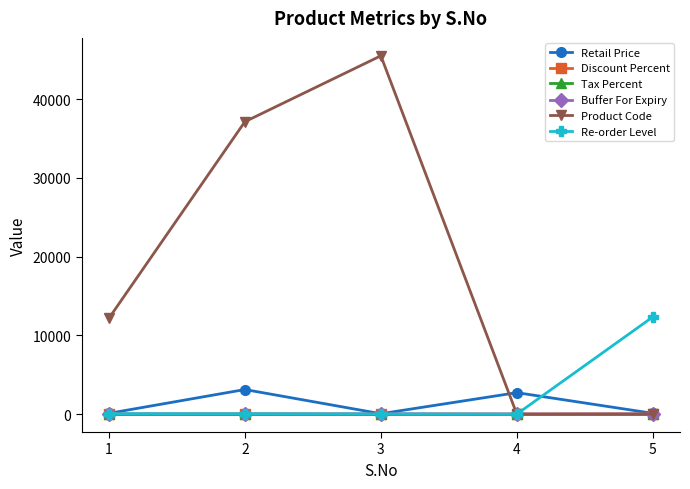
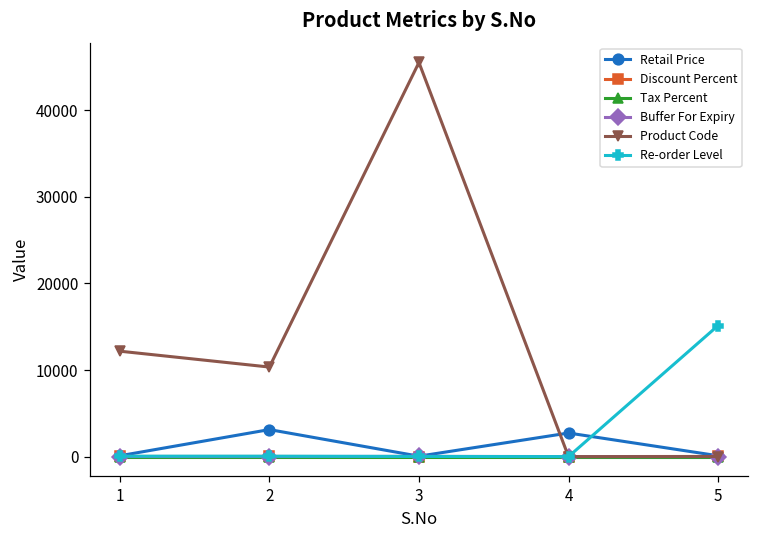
Product Code, 2: 37000 -> 10000
Re-order Level, 5: 12000 -> 15000
